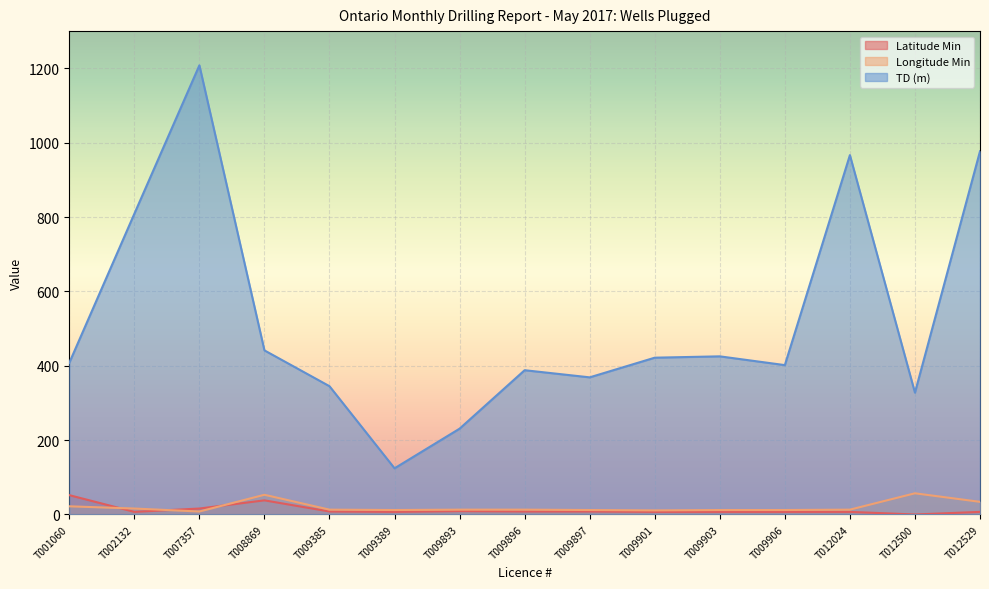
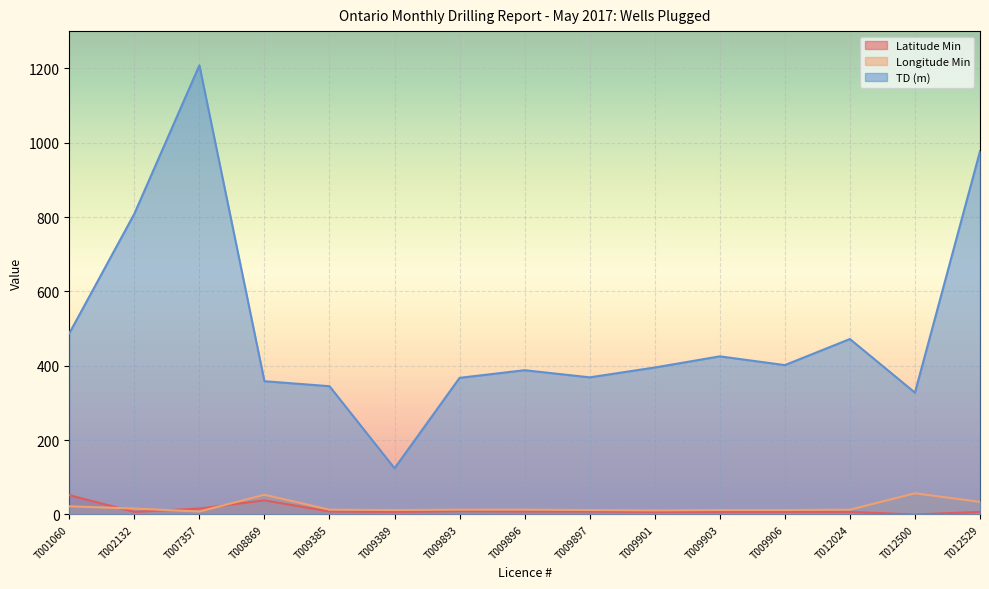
TD (m), T001060: 410 -> 490
TD (m), T008869: 440 -> 360
TD (m), T009893: 230 -> 370
TD (m), T009901: 420 -> 400
TD (m), T012024: 970 -> 470
